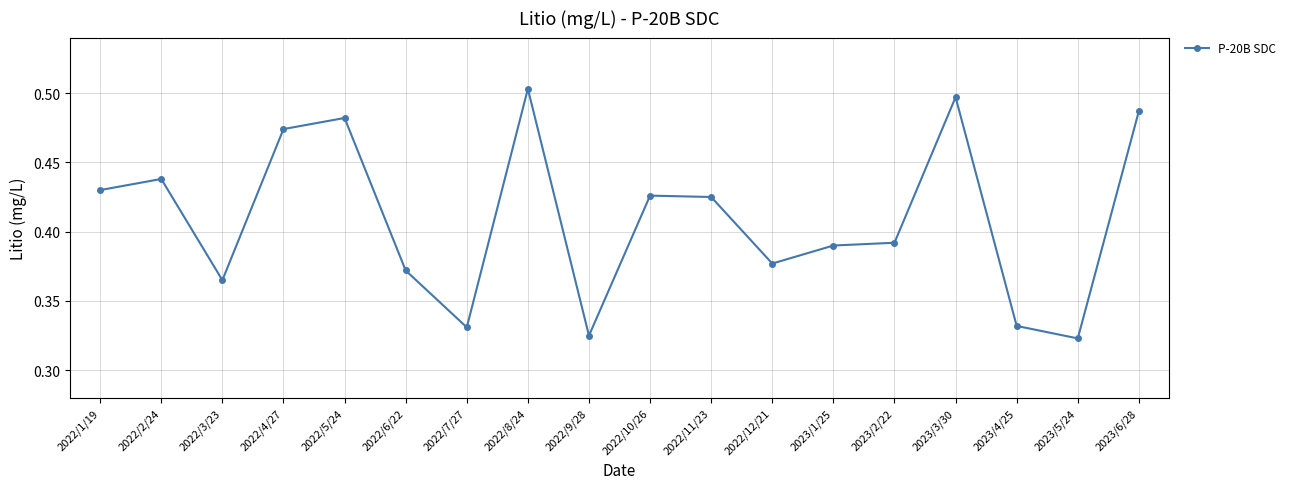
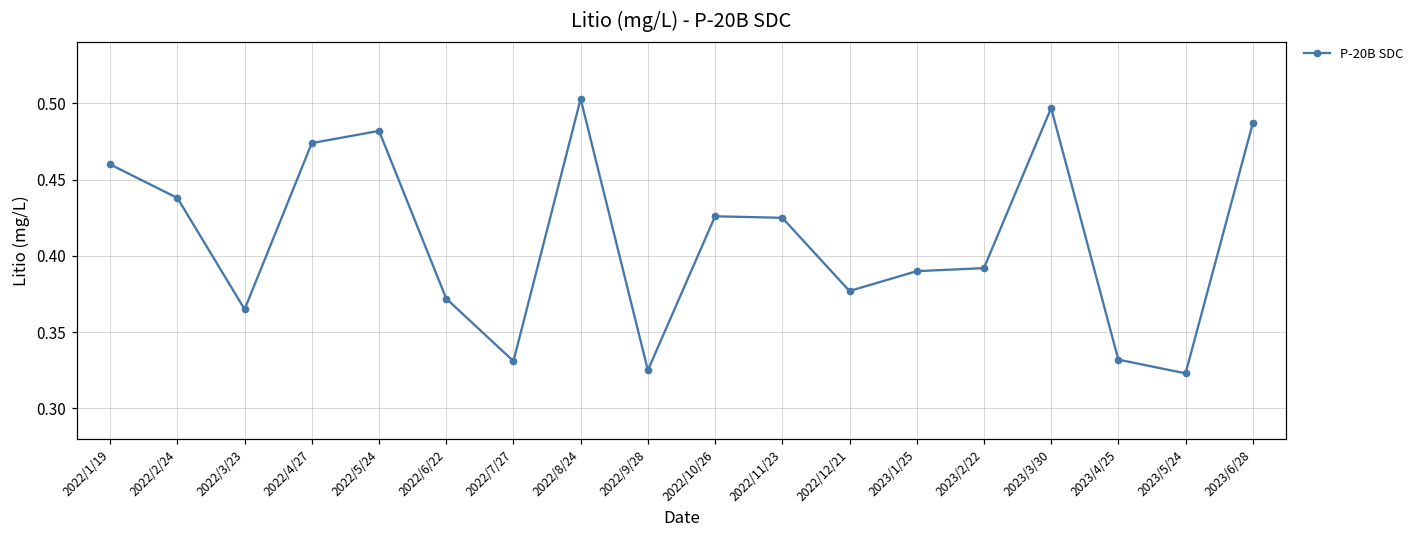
2022/1/19: 0.43 -> 0.46
